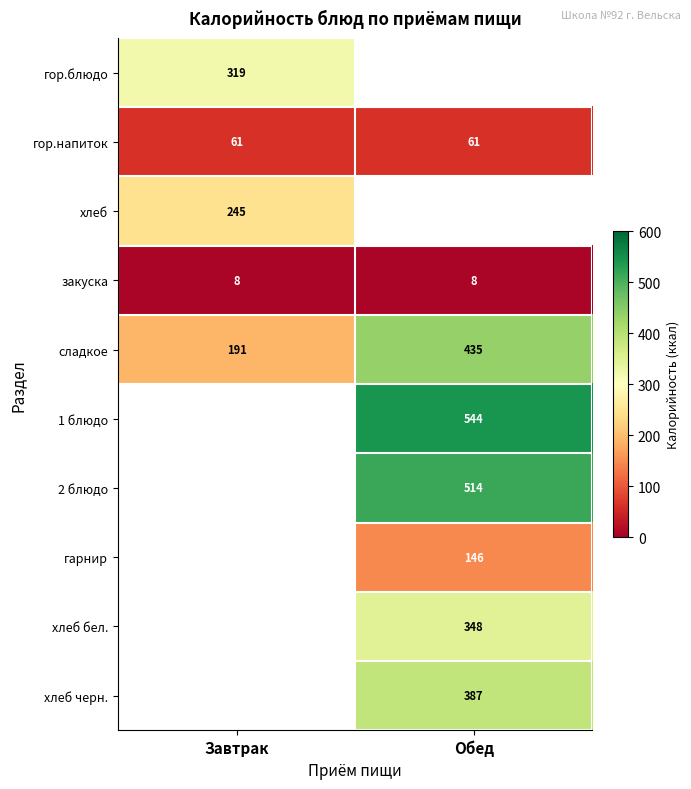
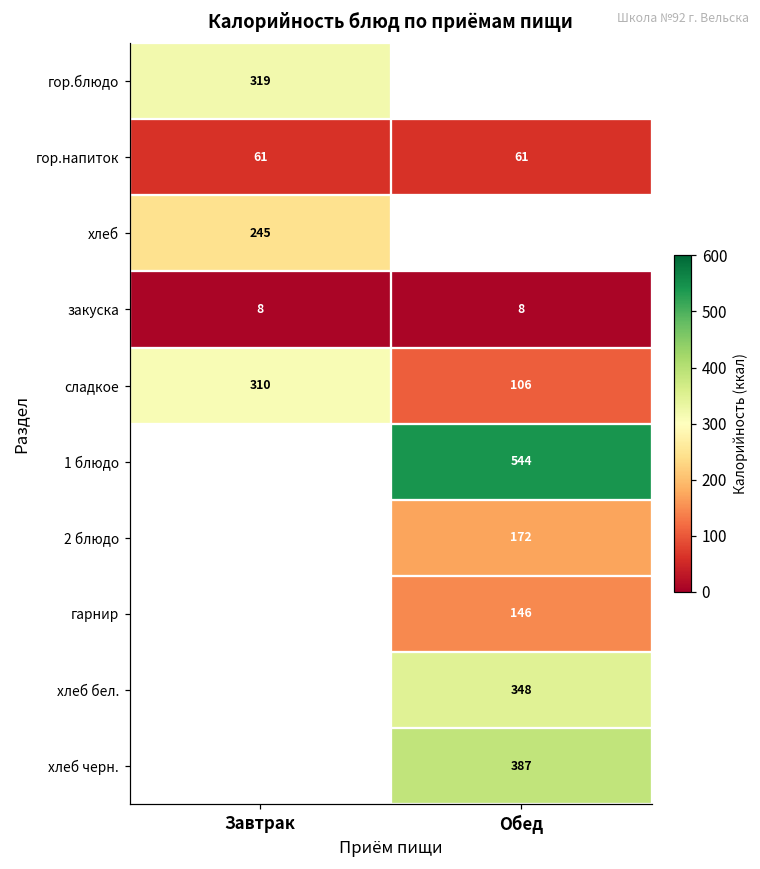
сладкое, Завтрак: 191 -> 310
сладкое, Обед: 435 -> 106
2 блюдо, Обед: 514 -> 172
